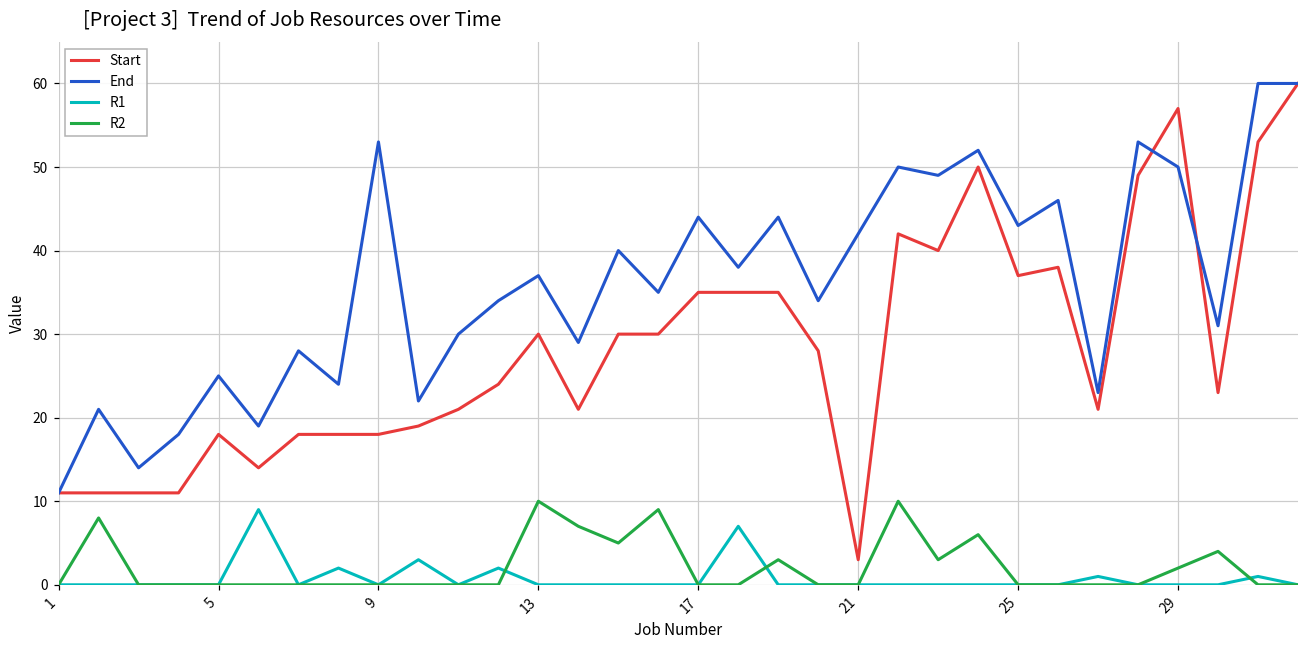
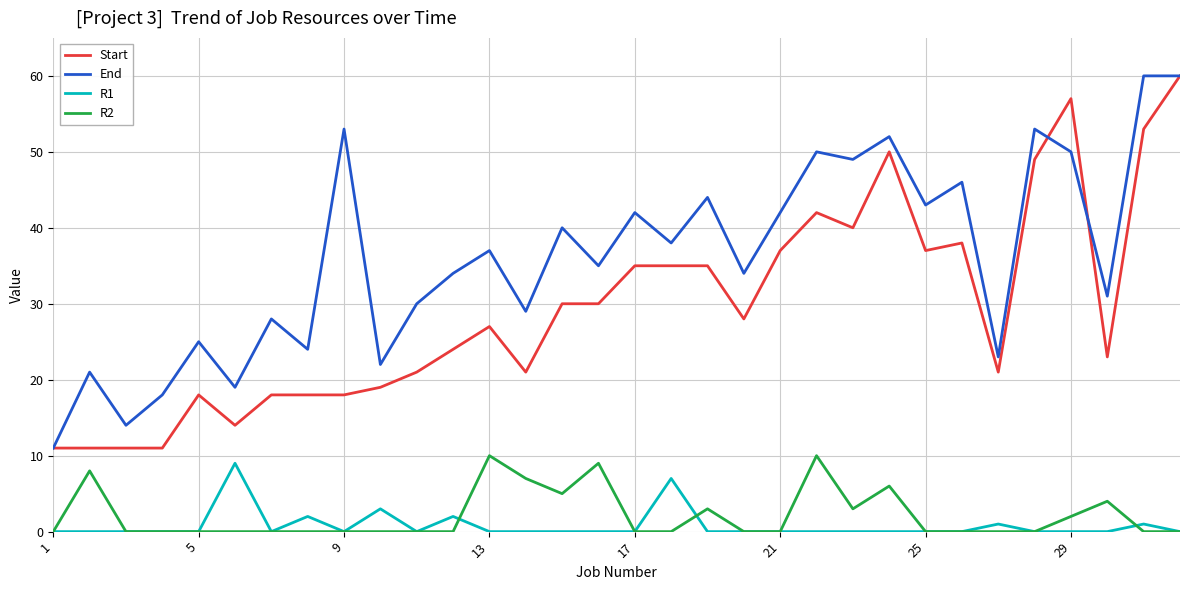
Start, 13: 30 -> 27
End, 17: 44 -> 42
Start, 21: 3 -> 37
